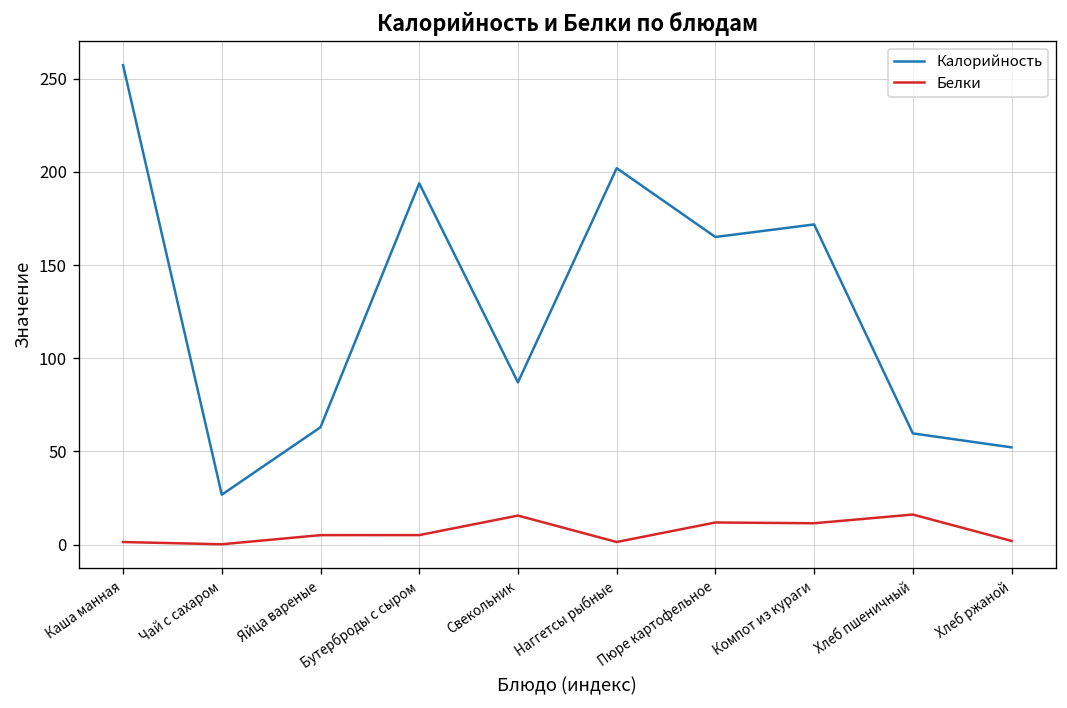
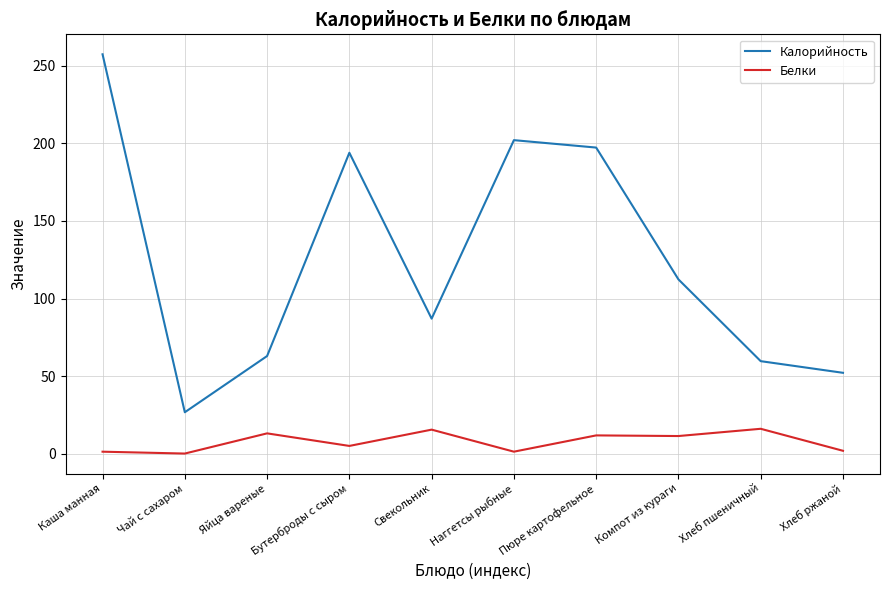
Белки, Яйца вареные: 5 -> 13
Калорийность, Пюре картофельное: 165 -> 197
Калорийность, Компот из кураги: 172 -> 112
